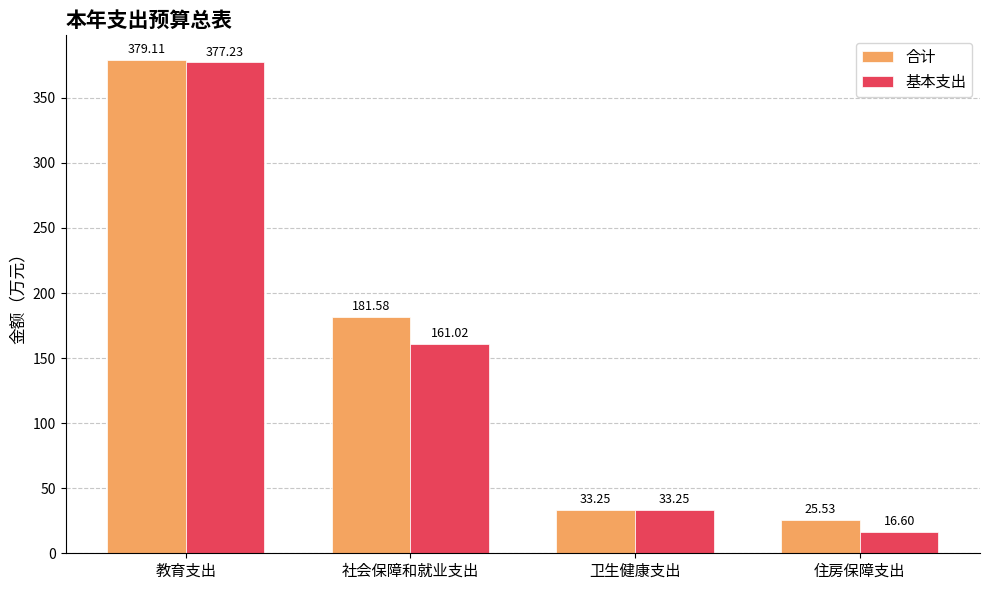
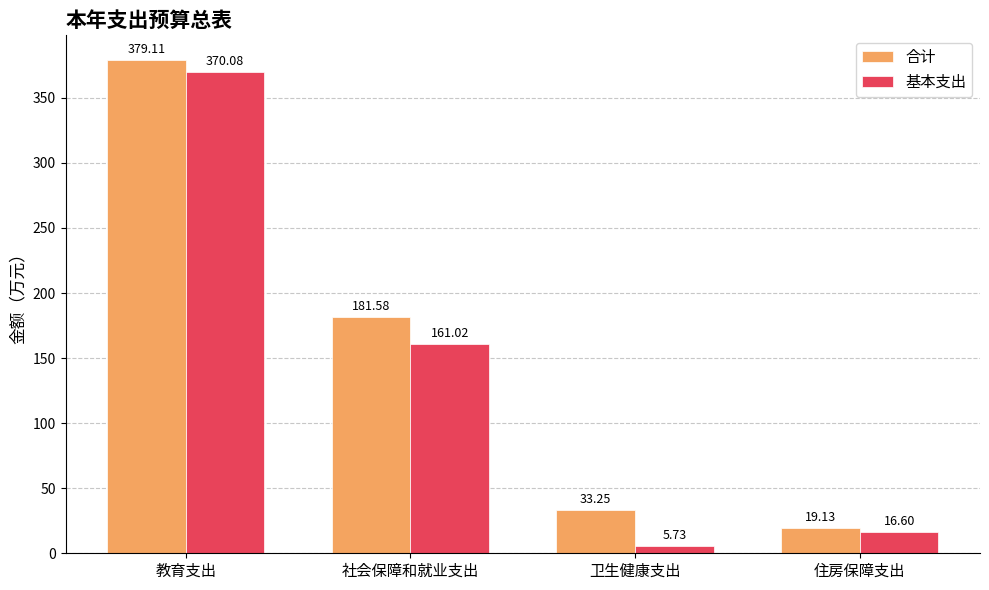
基本支出, 教育支出: 377.23 -> 370.08
基本支出, 卫生健康支出: 33.25 -> 5.73
合计, 住房保障支出: 25.53 -> 19.13
